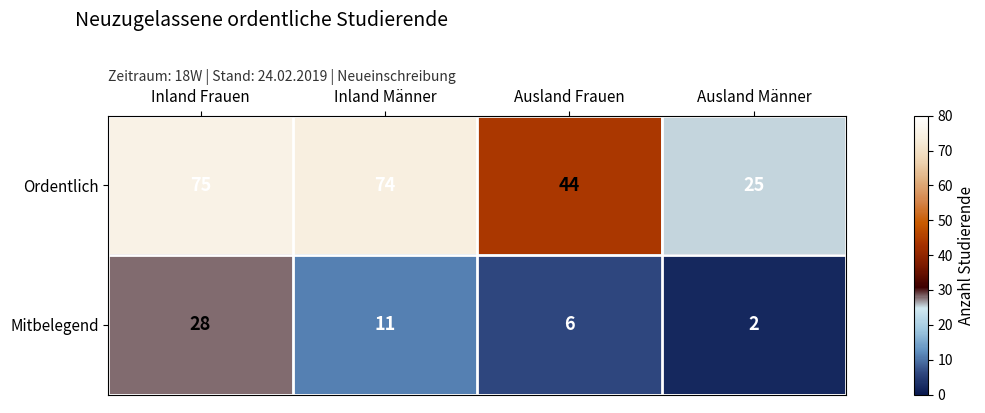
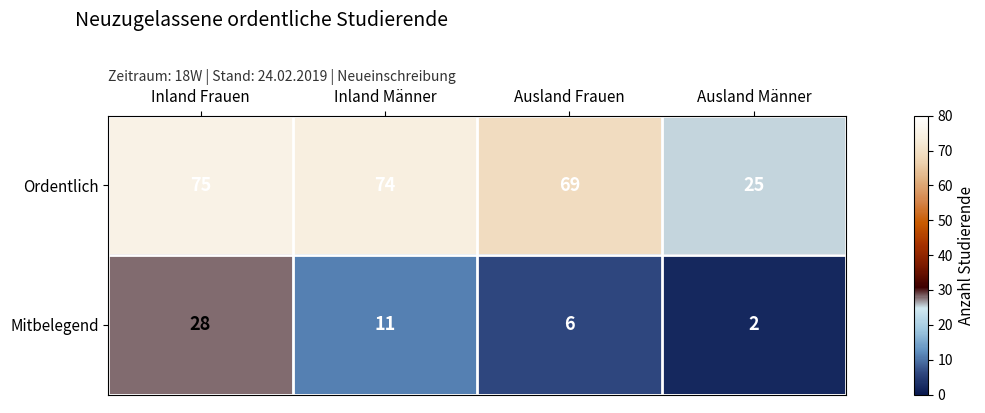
Ordentlich, Ausland Frauen: 44 -> 69
